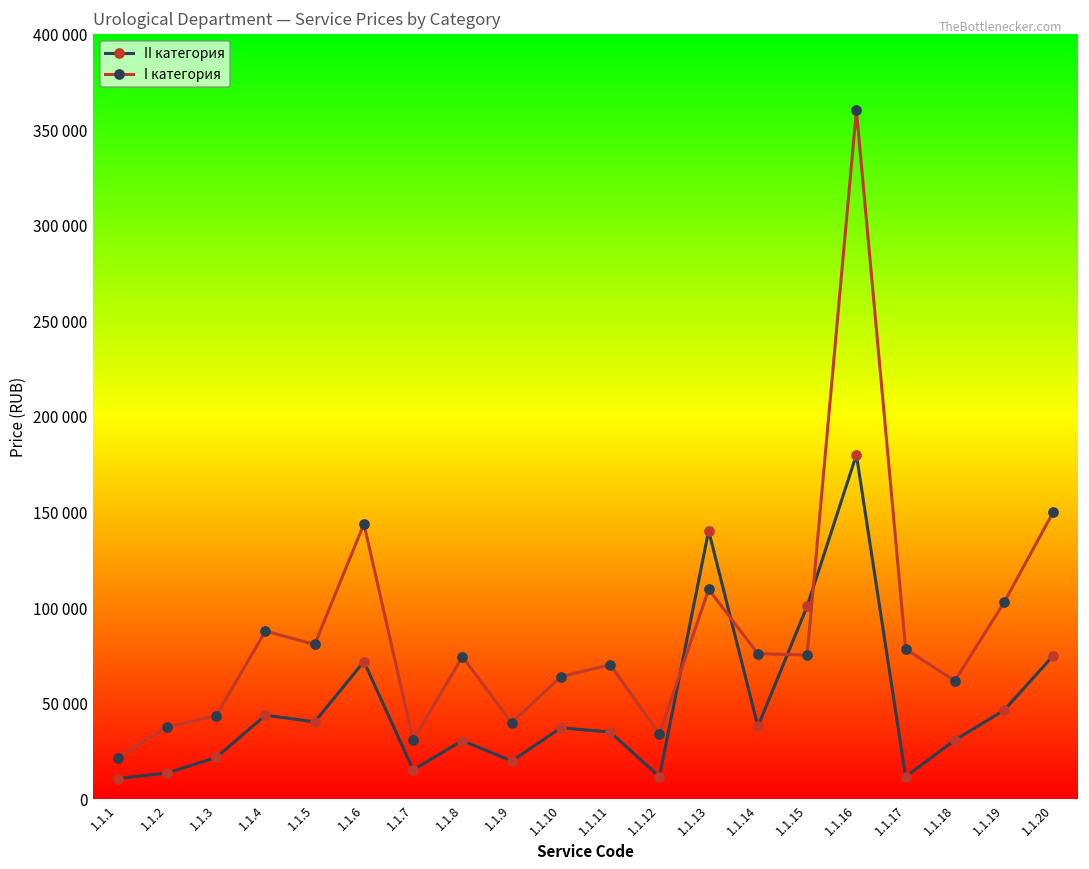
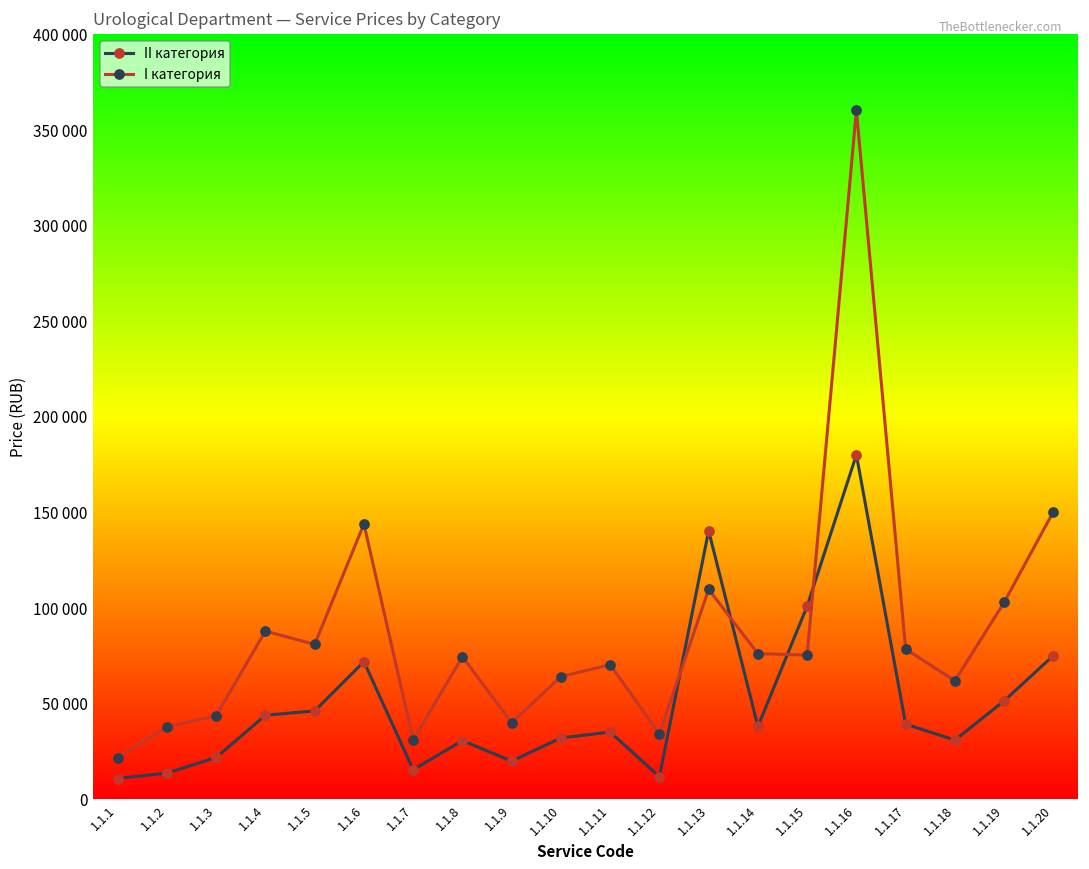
II категория, 1.1.5: 41000 -> 46000
II категория, 1.1.10: 37000 -> 32000
II категория, 1.1.17: 12000 -> 39000
II категория, 1.1.19: 47000 -> 52000
